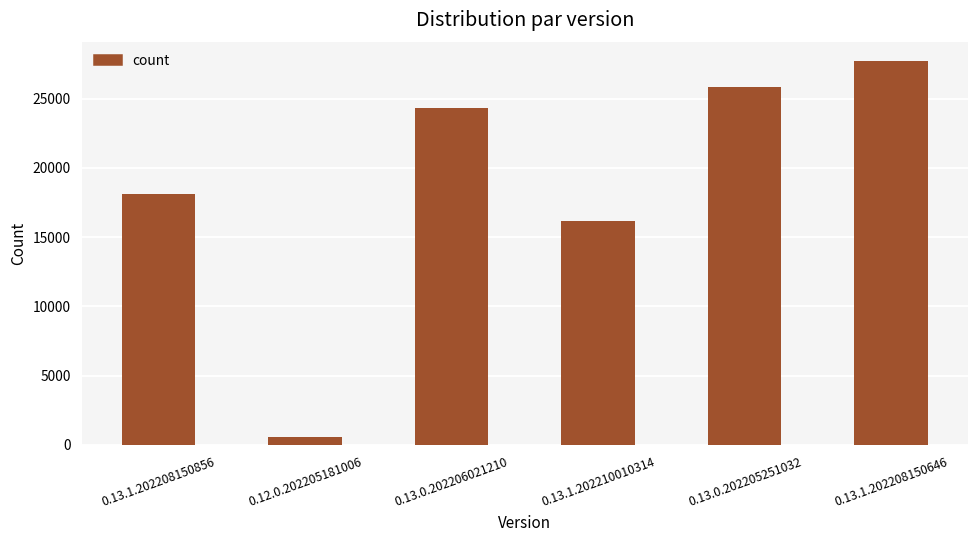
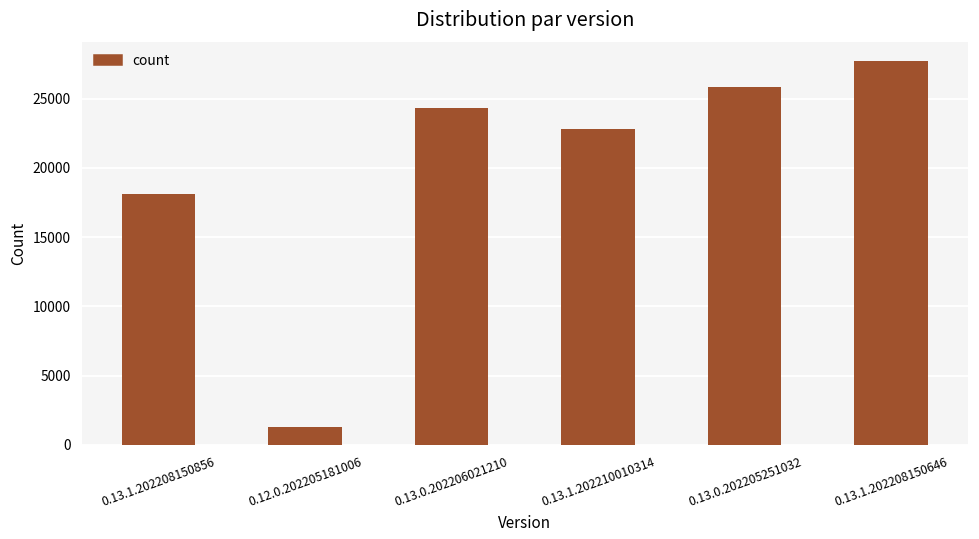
0.12.0.202205181006: 600 -> 1300
0.13.1.202210010314: 16200 -> 22800
